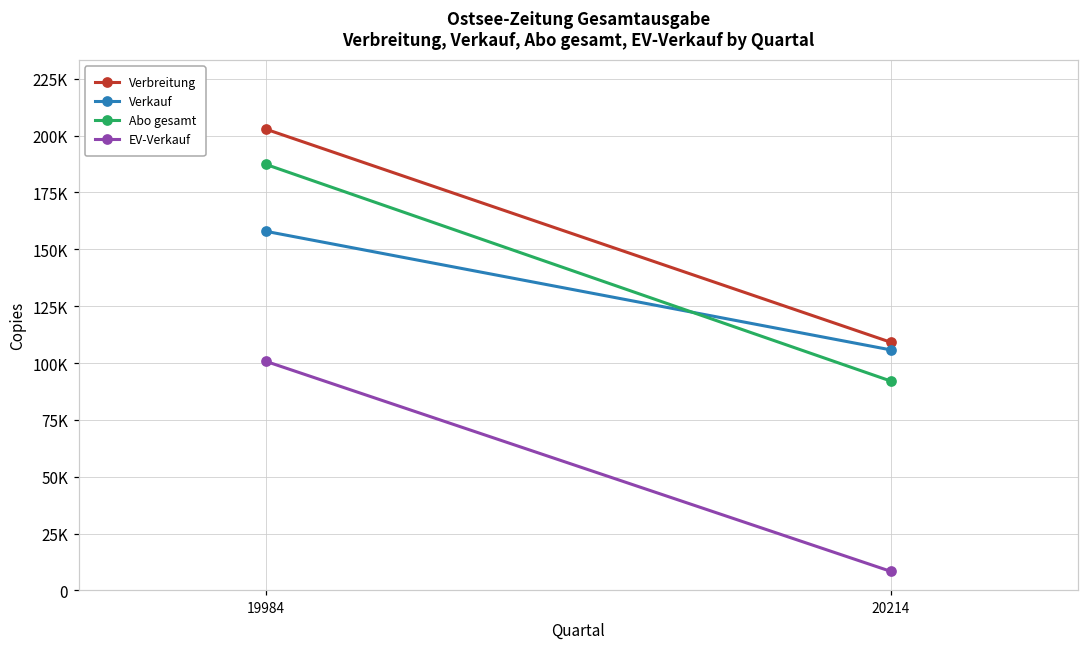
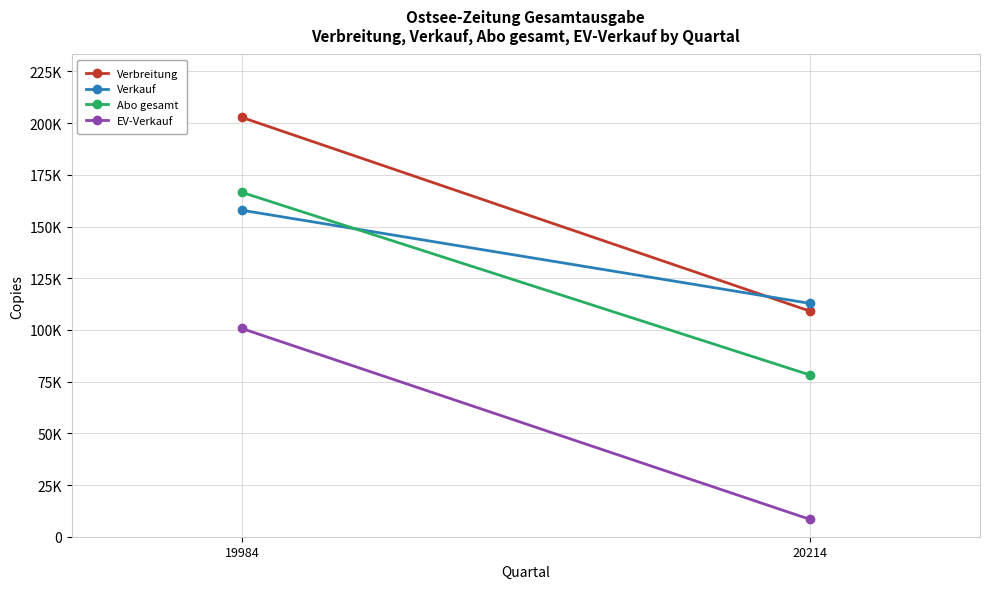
Abo gesamt, 19984: 187000 -> 167000
Verkauf, 20214: 106000 -> 113000
Abo gesamt, 20214: 92000 -> 78000
